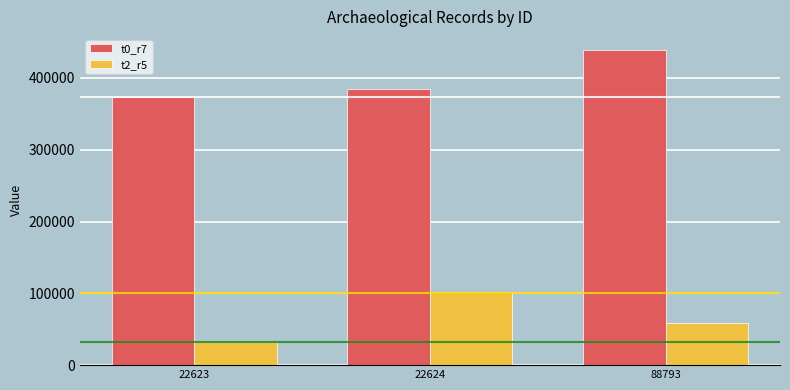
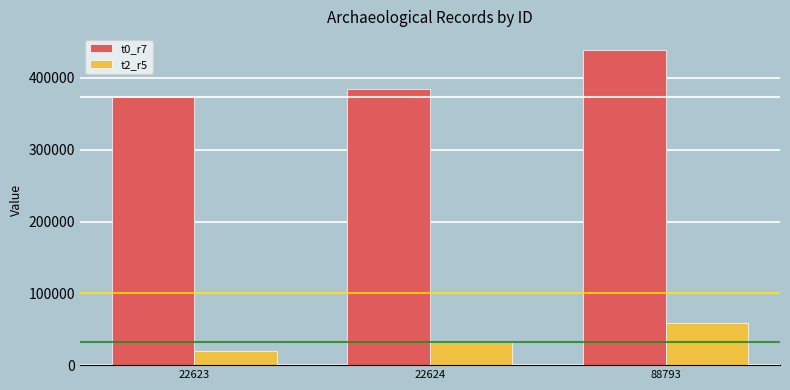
t2_r5, 22623: 30000 -> 20000
t2_r5, 22624: 100000 -> 30000
